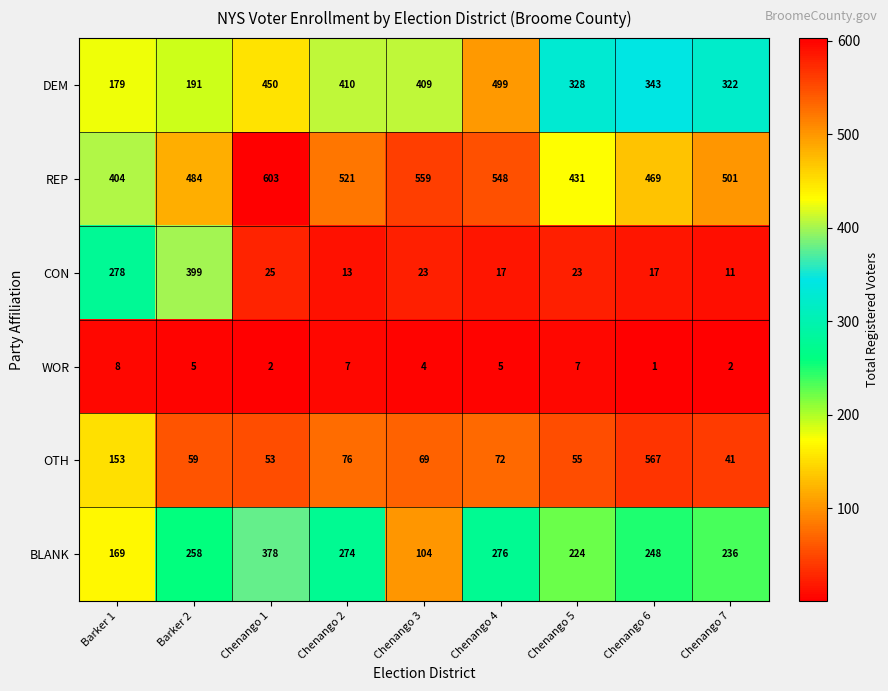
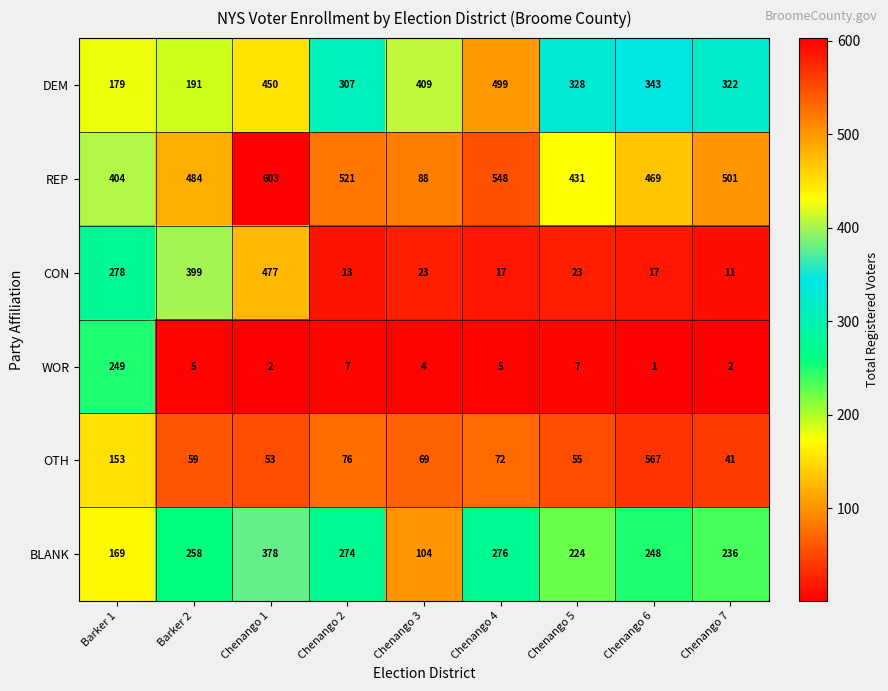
DEM, Chenango 2: 410 -> 307
REP, Chenango 3: 559 -> 88
CON, Chenango 1: 25 -> 477
WOR, Barker 1: 8 -> 249
